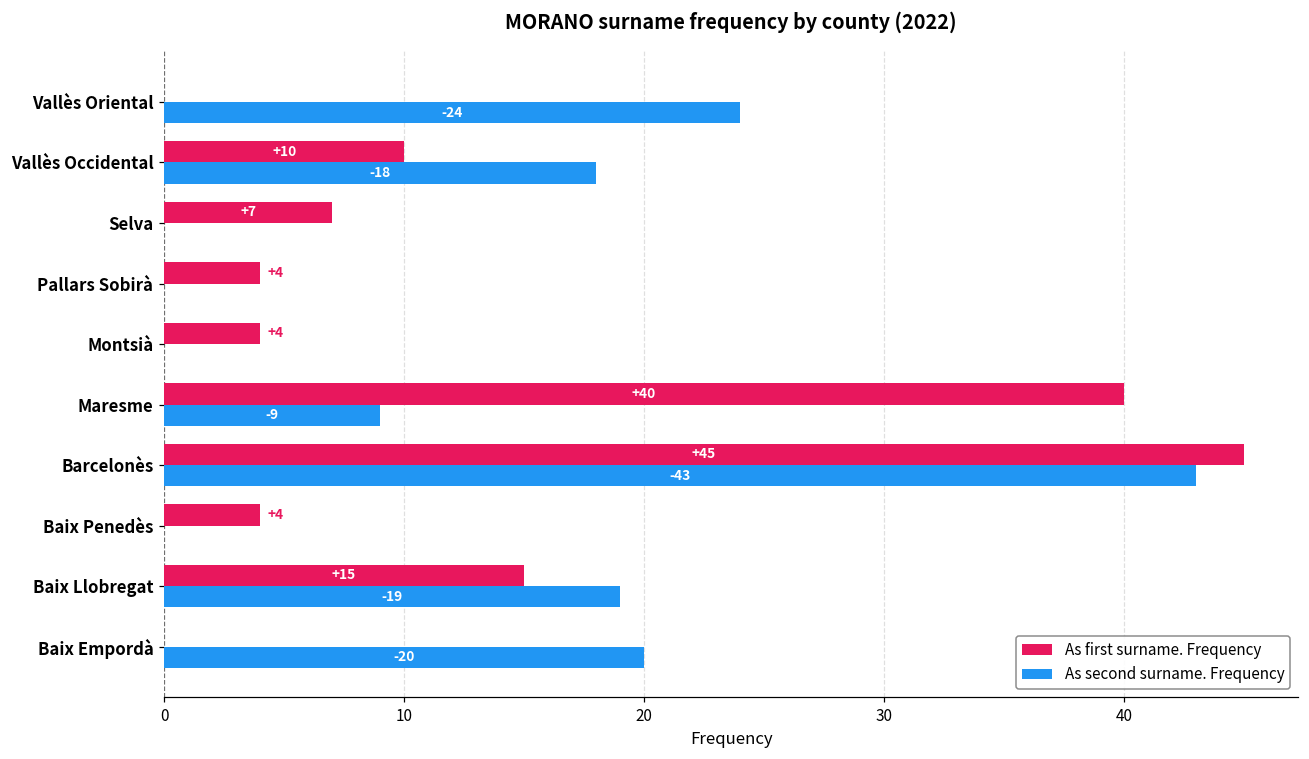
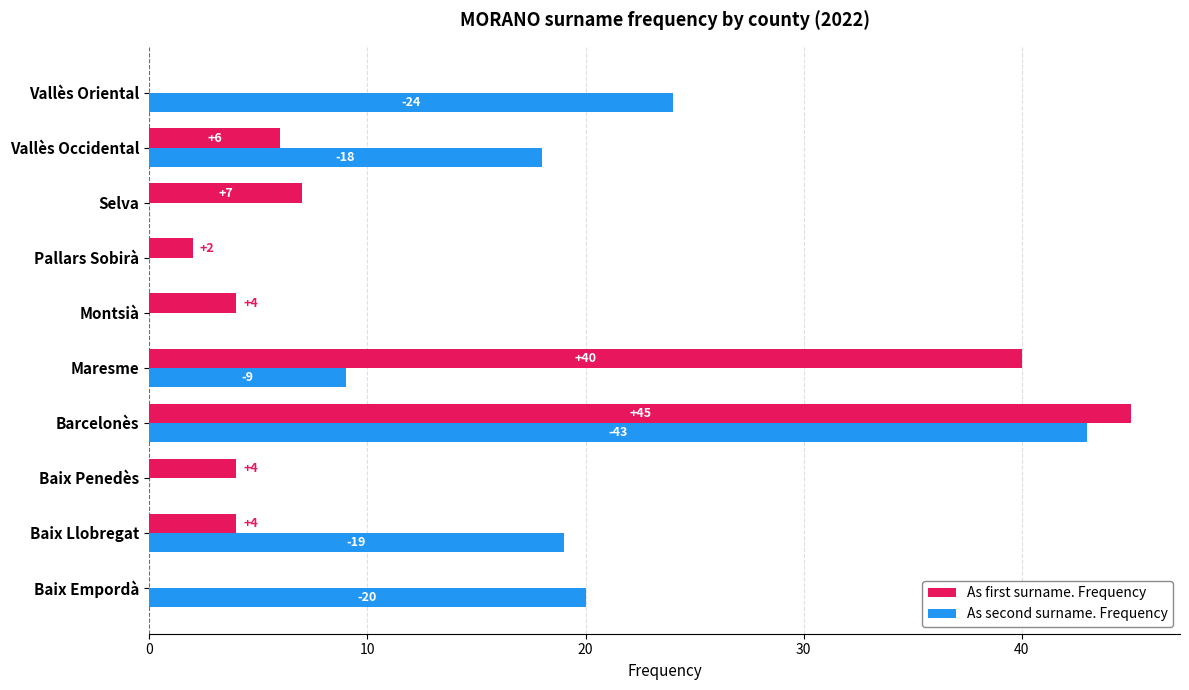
As first surname. Frequency, Vallès Occidental: +10 -> +6
As first surname. Frequency, Pallars Sobirà: +4 -> +2
As first surname. Frequency, Baix Llobregat: +15 -> +4
